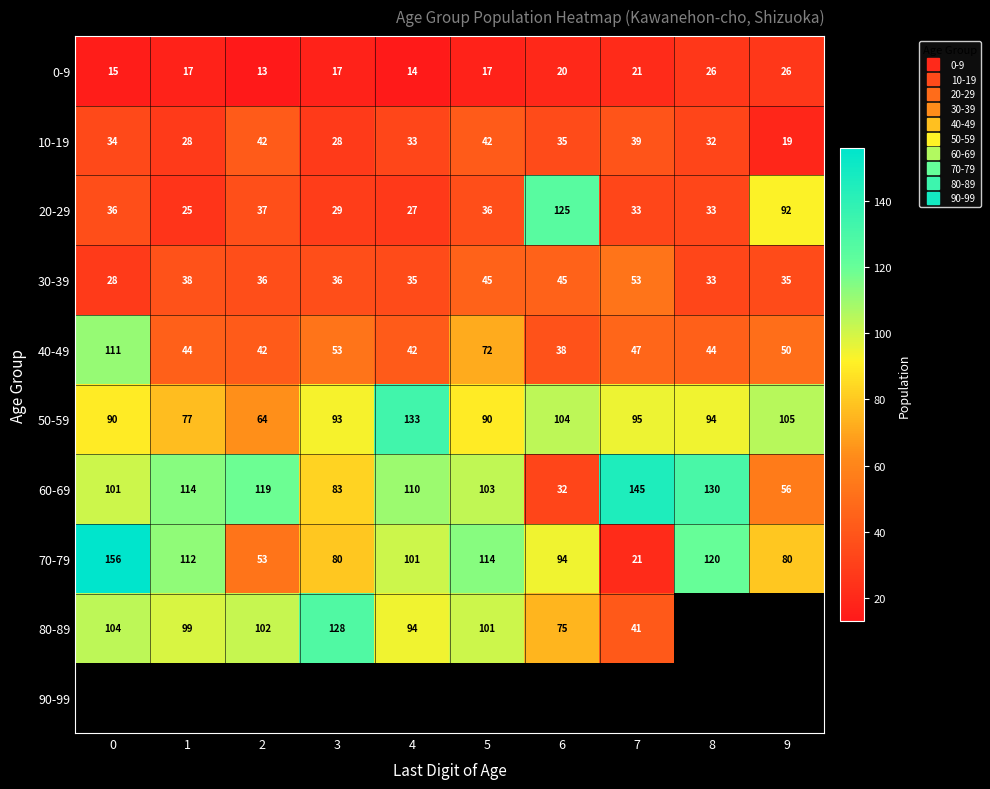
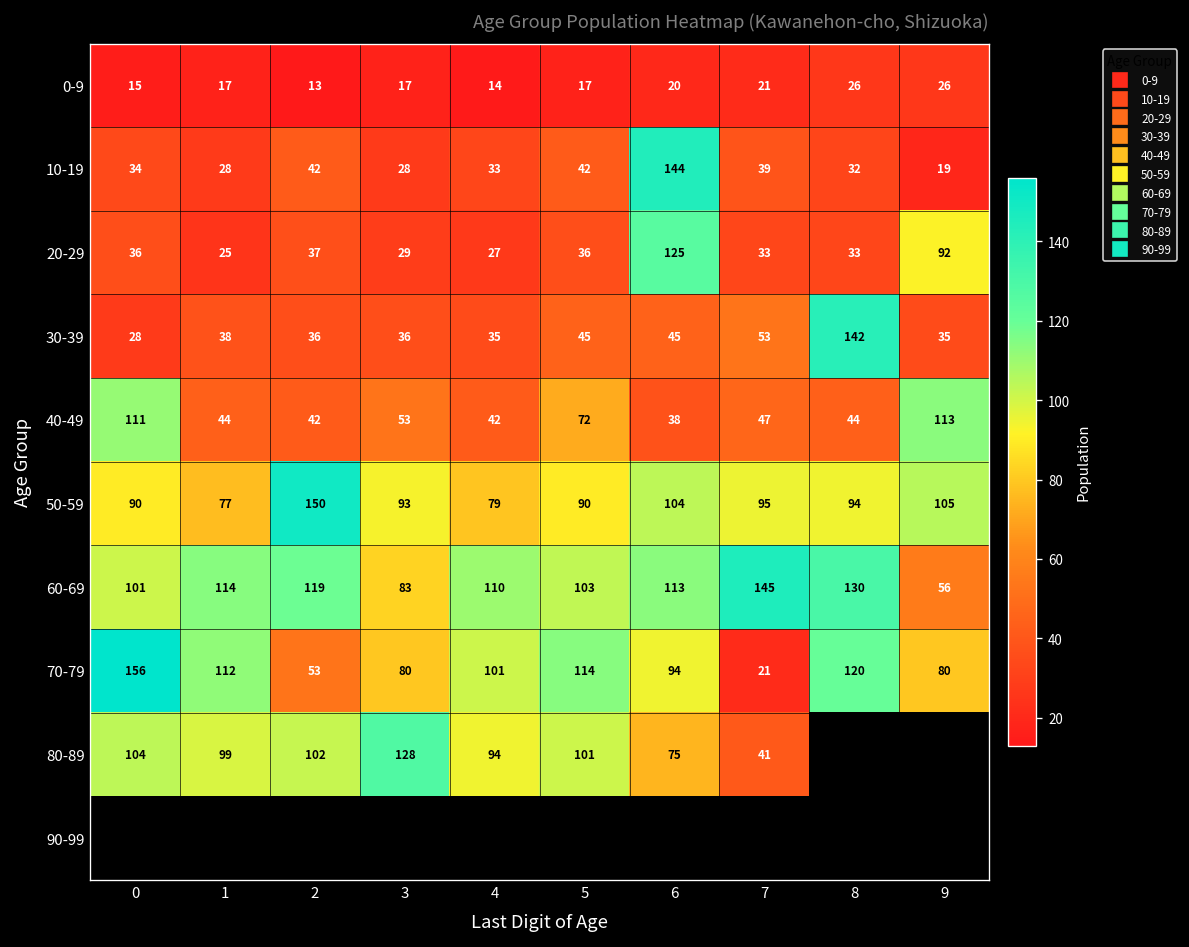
10-19, 6: 35 -> 144
30-39, 8: 33 -> 142
40-49, 9: 50 -> 113
50-59, 2: 64 -> 150
50-59, 4: 133 -> 79
60-69, 6: 32 -> 113
